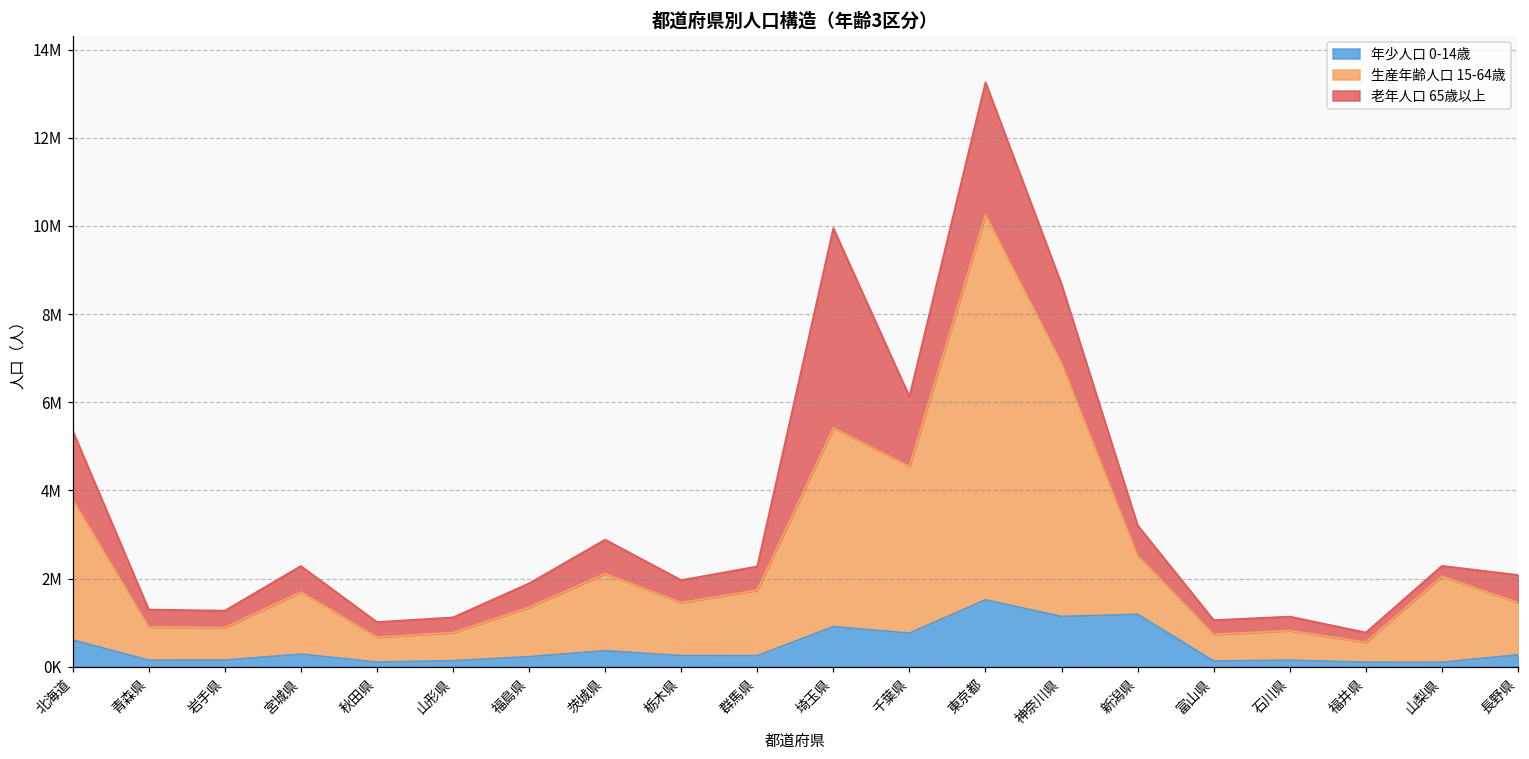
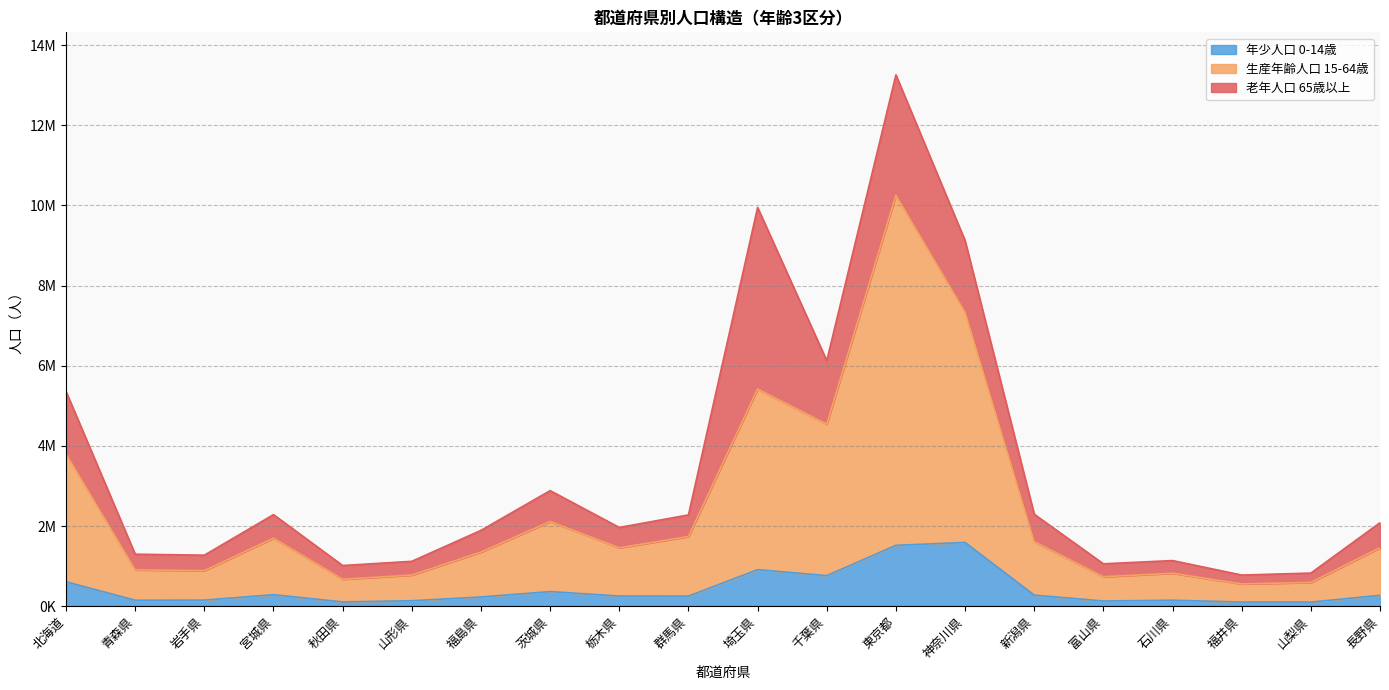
年少人口 0-14歳, 神奈川県: 1100000 -> 1600000
年少人口 0-14歳, 新潟県: 1200000 -> 300000
生産年齢人口 15-64歳, 山梨県: 2000000 -> 500000
